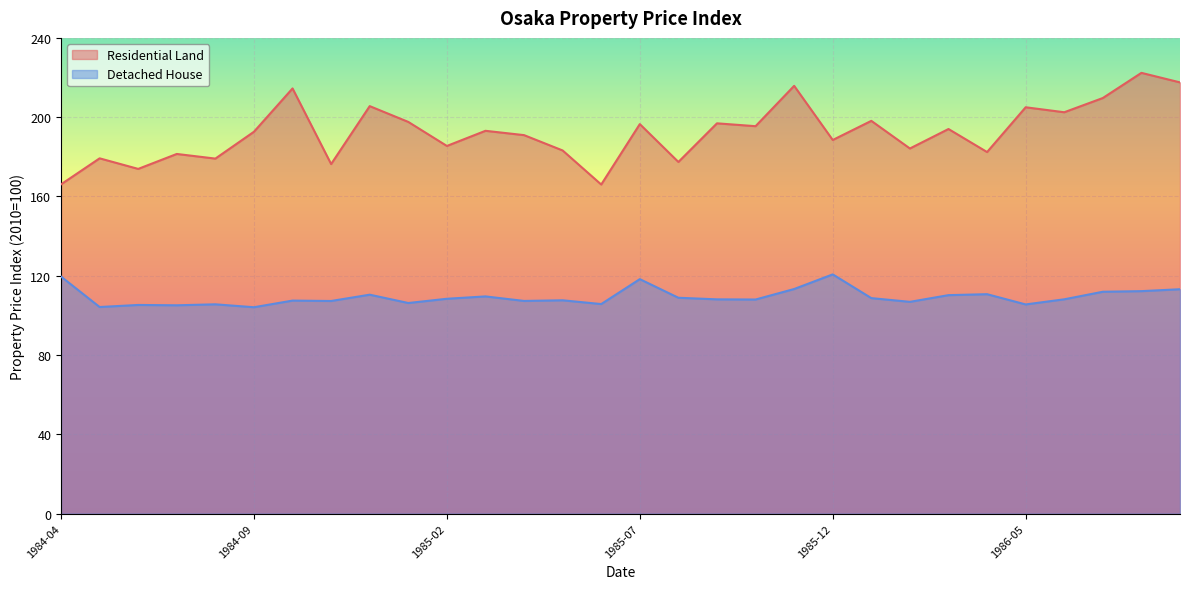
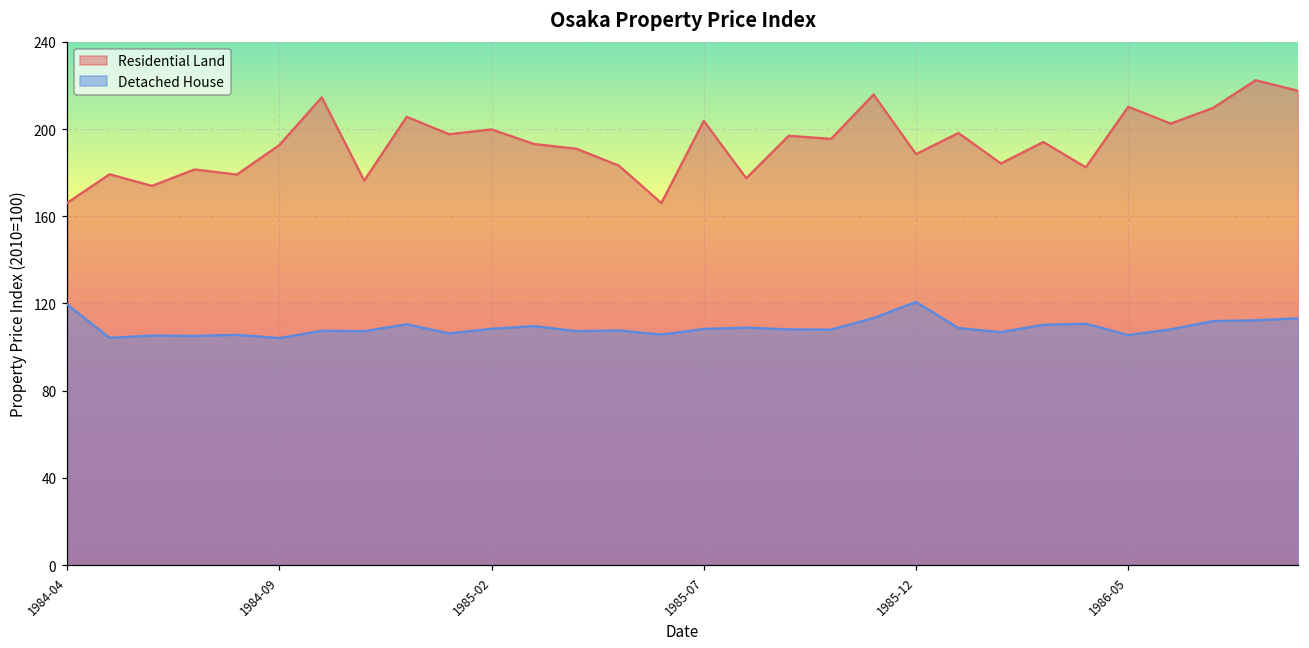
Residential Land, 1985-02: 185 -> 200
Residential Land, 1985-07: 197 -> 204
Detached House, 1985-07: 118 -> 108
Residential Land, 1986-05: 205 -> 210
